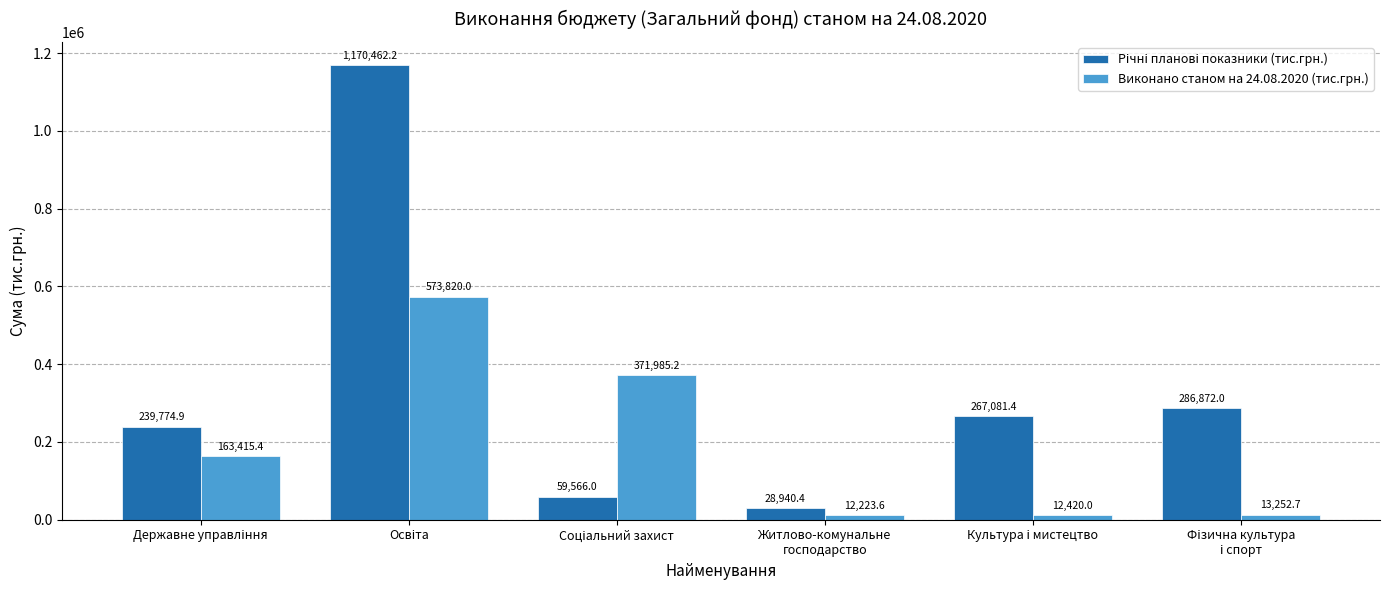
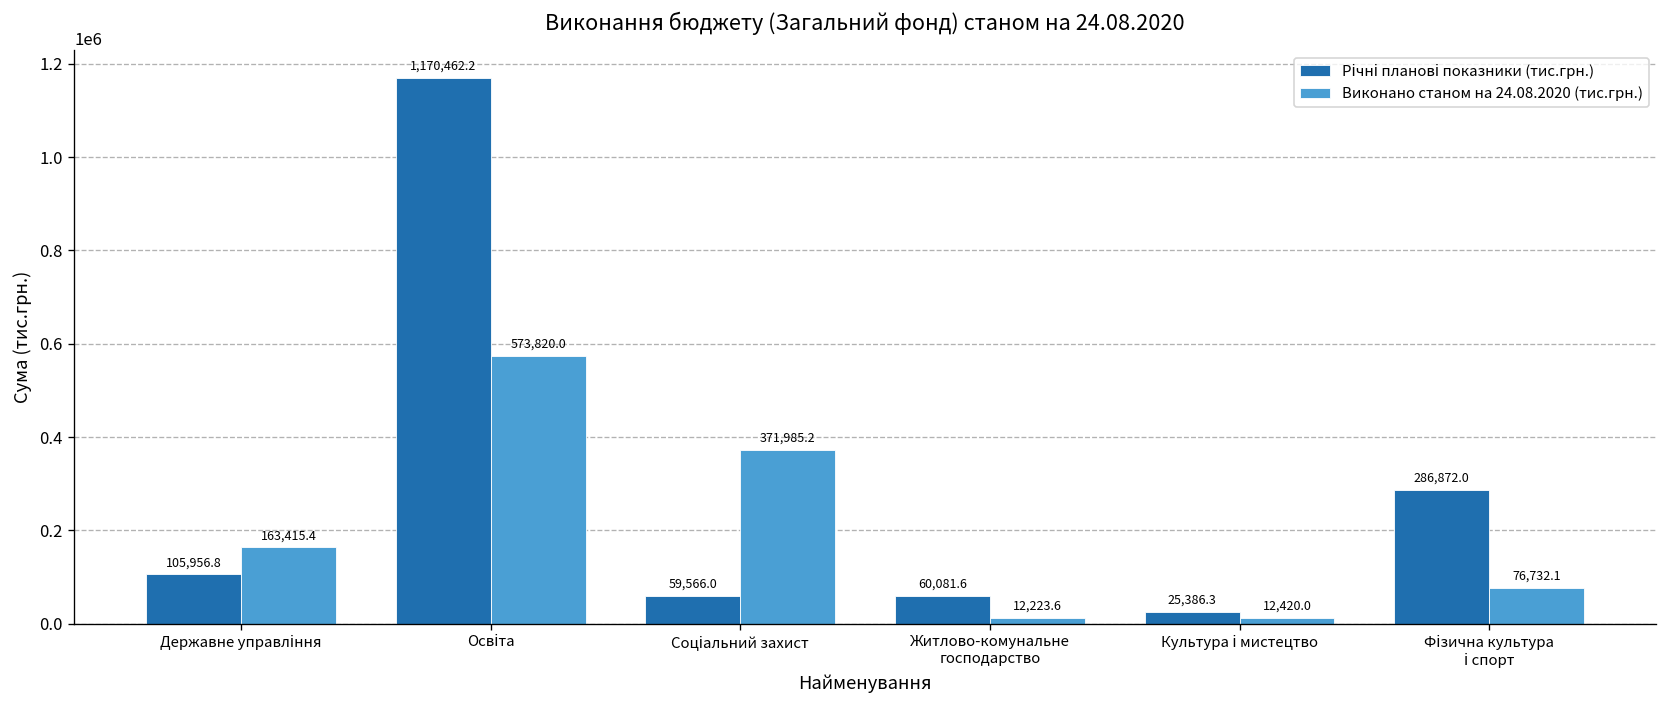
Річні планові показники (тис.грн.), Державне управління: 239,774.9 -> 105,956.8
Річні планові показники (тис.грн.), Житлово-комунальне господарство: 28,940.4 -> 60,081.6
Річні планові показники (тис.грн.), Культура і мистецтво: 267,081.4 -> 25,386.3
Виконано станом на 24.08.2020 (тис.грн.), Фізична культура і спорт: 13,252.7 -> 76,732.1
